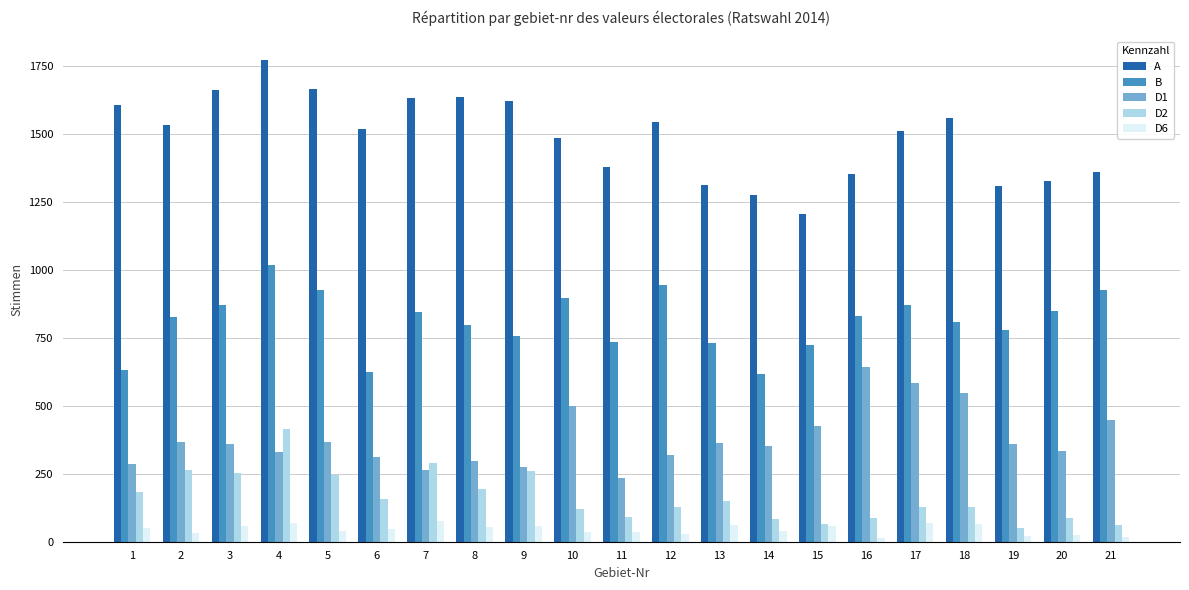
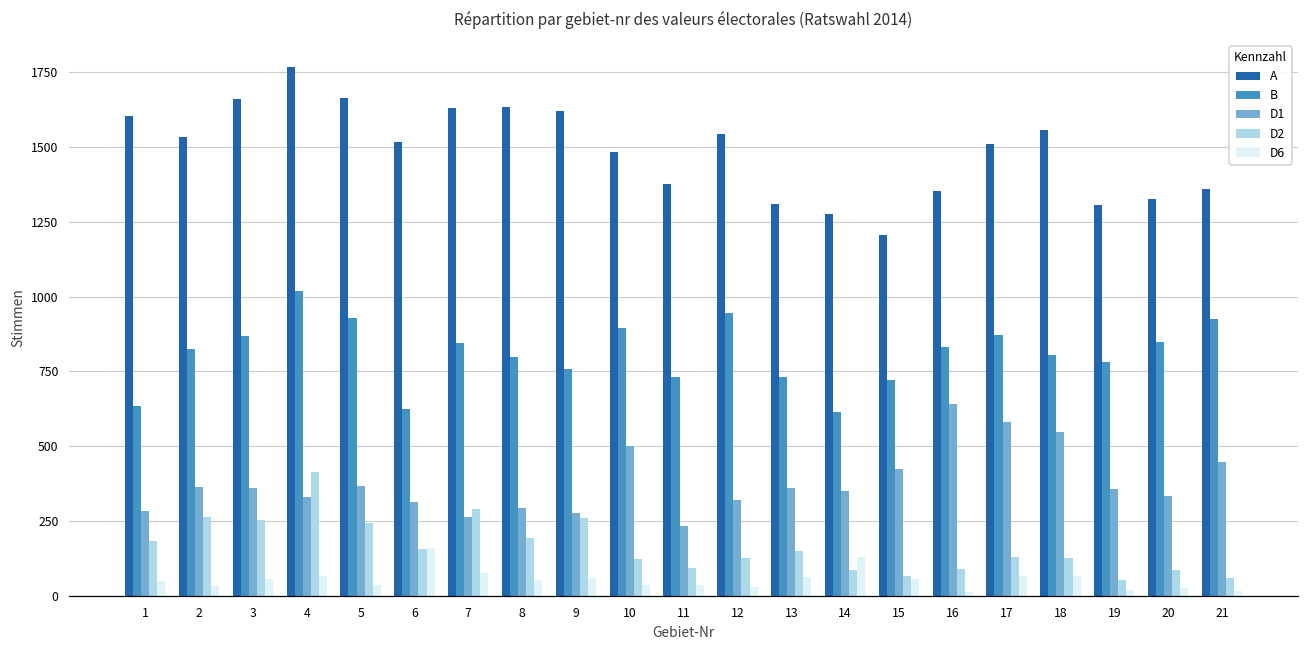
D6, 6: 50 -> 160
D6, 14: 40 -> 130
